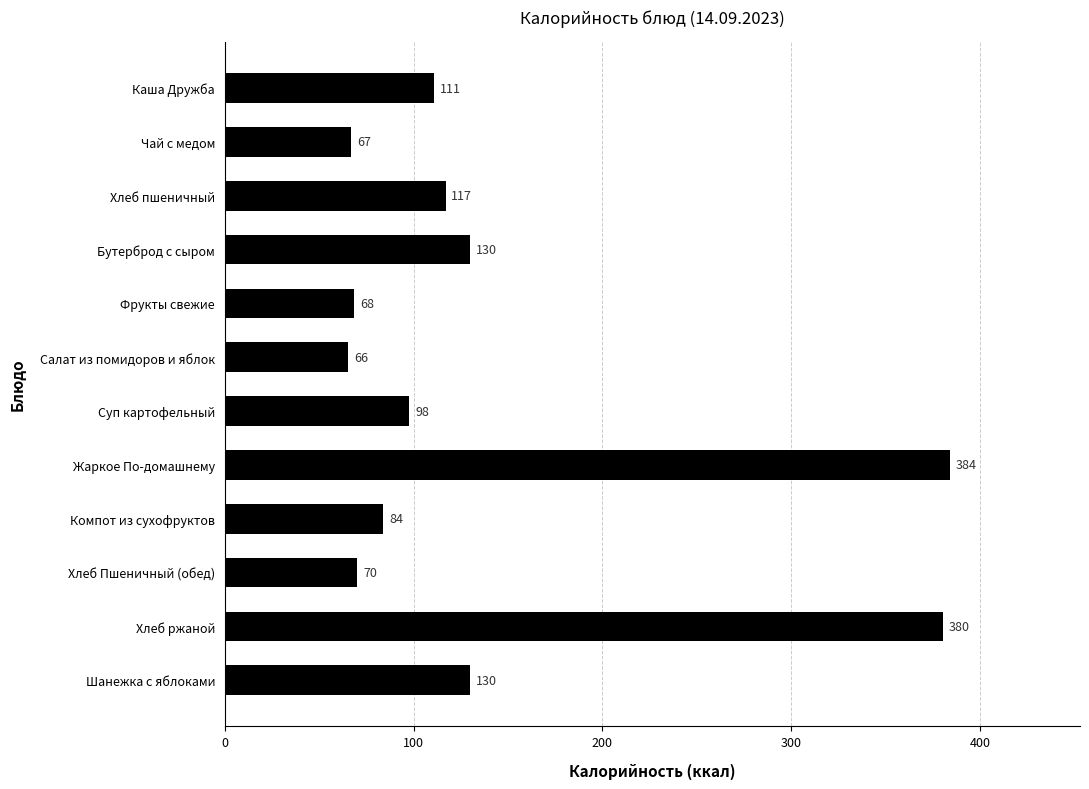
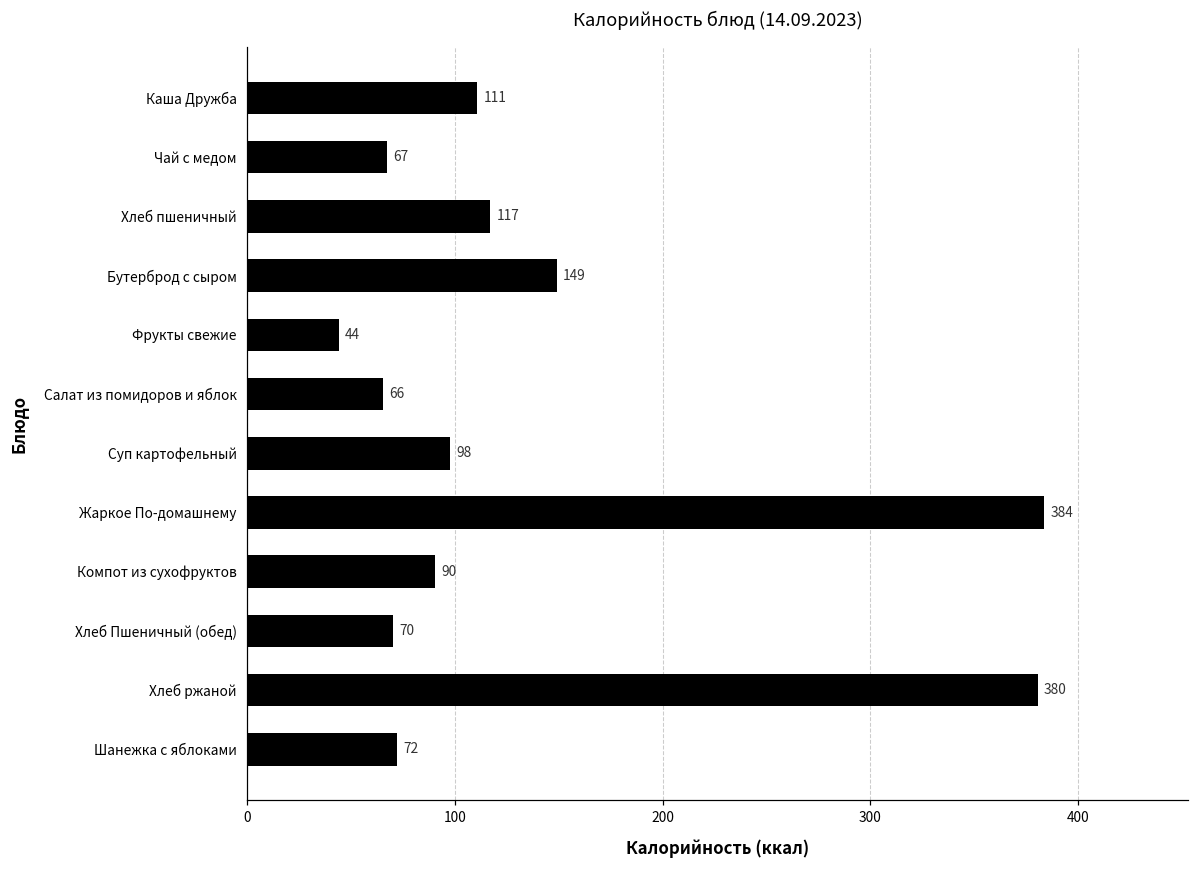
Бутерброд с сыром: 130 -> 149
Фрукты свежие: 68 -> 44
Компот из сухофруктов: 84 -> 90
Шанежка с яблоками: 130 -> 72
